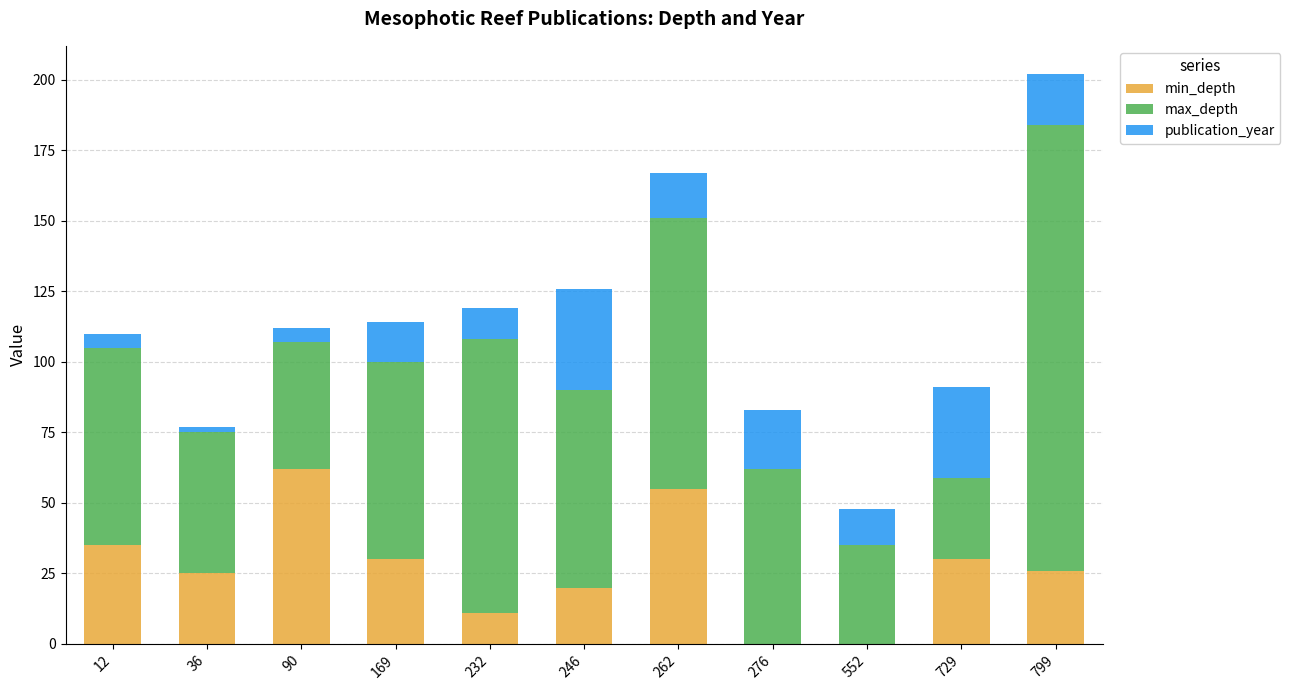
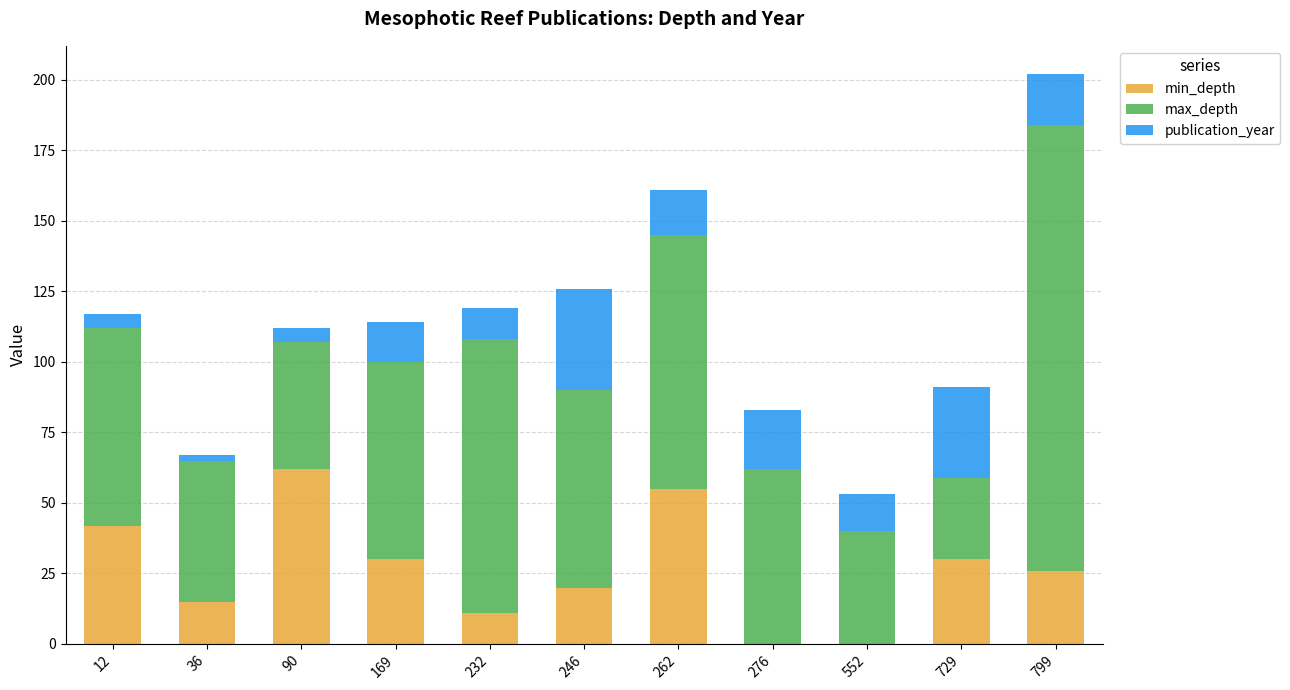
min_depth, 12: 35 -> 42
min_depth, 36: 25 -> 15
max_depth, 262: 96 -> 90
max_depth, 552: 35 -> 40
